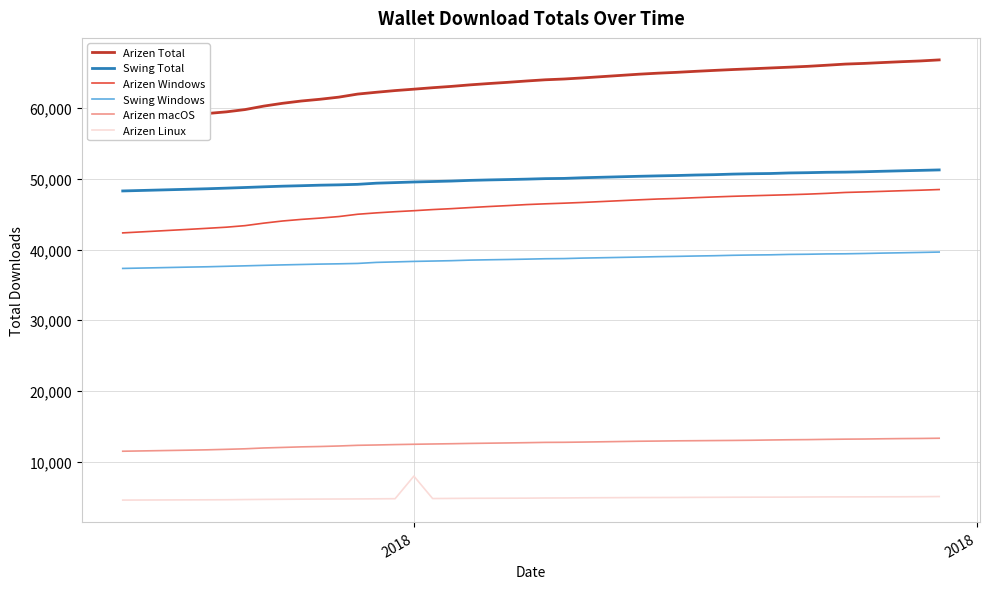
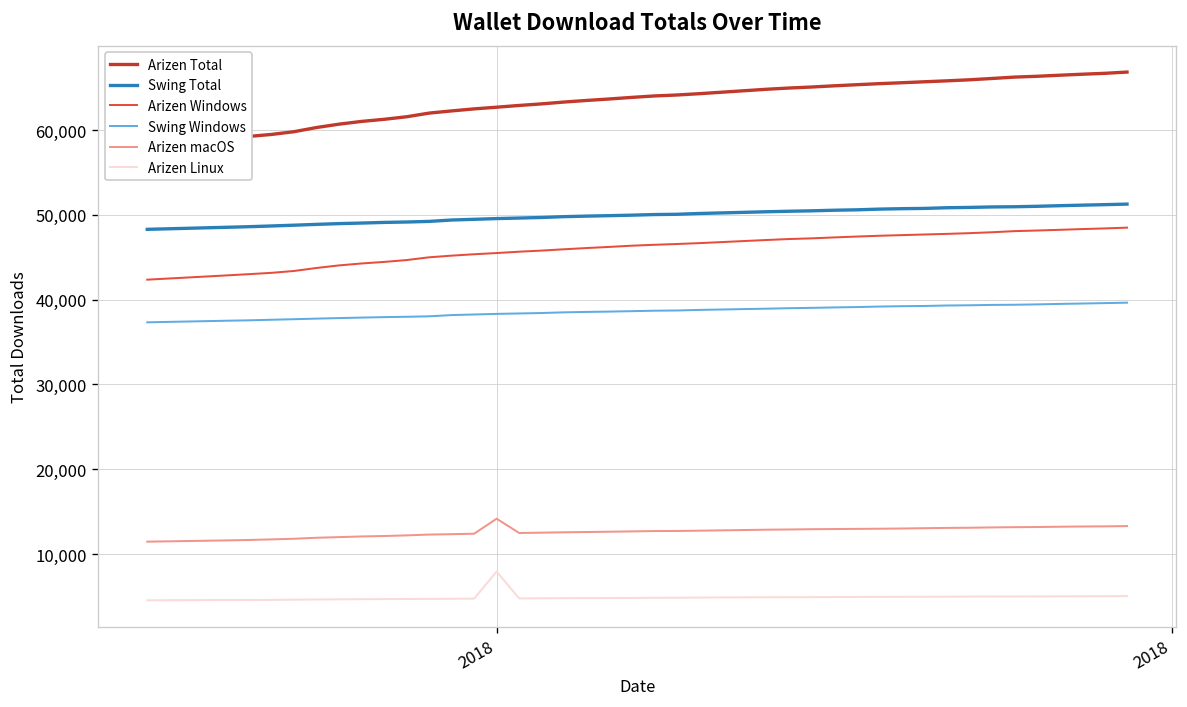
Arizen macOS, 2018: 12,000 -> 14,000
